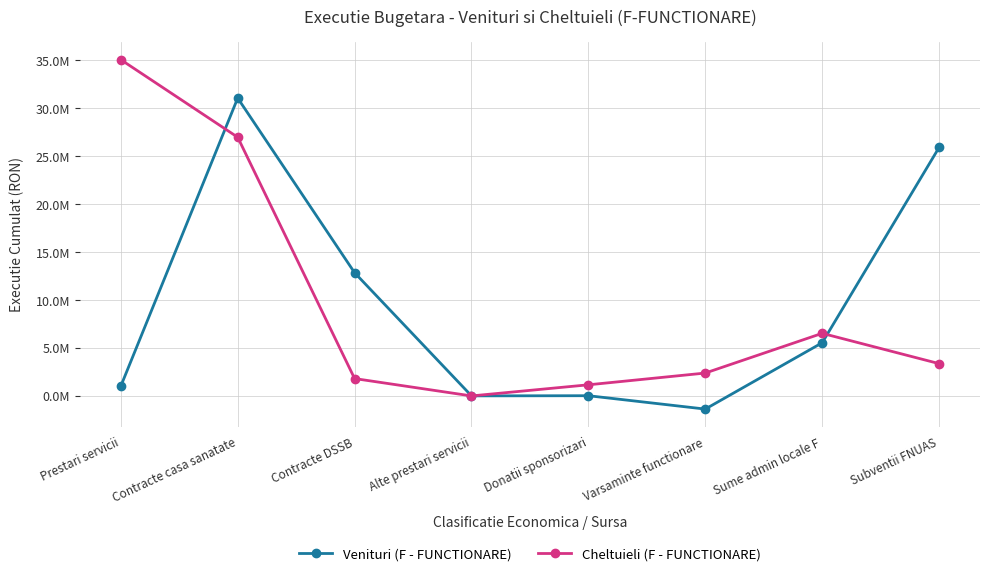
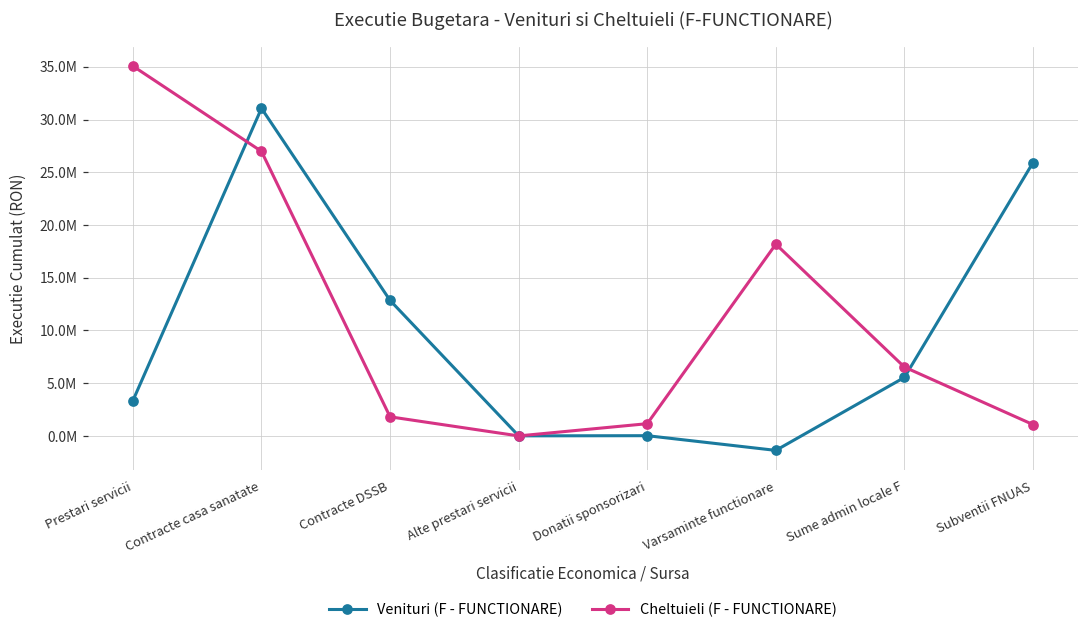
Venituri (F - FUNCTIONARE), Prestari servicii: 1000000 -> 3000000
Cheltuieli (F - FUNCTIONARE), Varsaminte functionare: 2000000 -> 18000000
Cheltuieli (F - FUNCTIONARE), Subventii FNUAS: 3000000 -> 1000000
